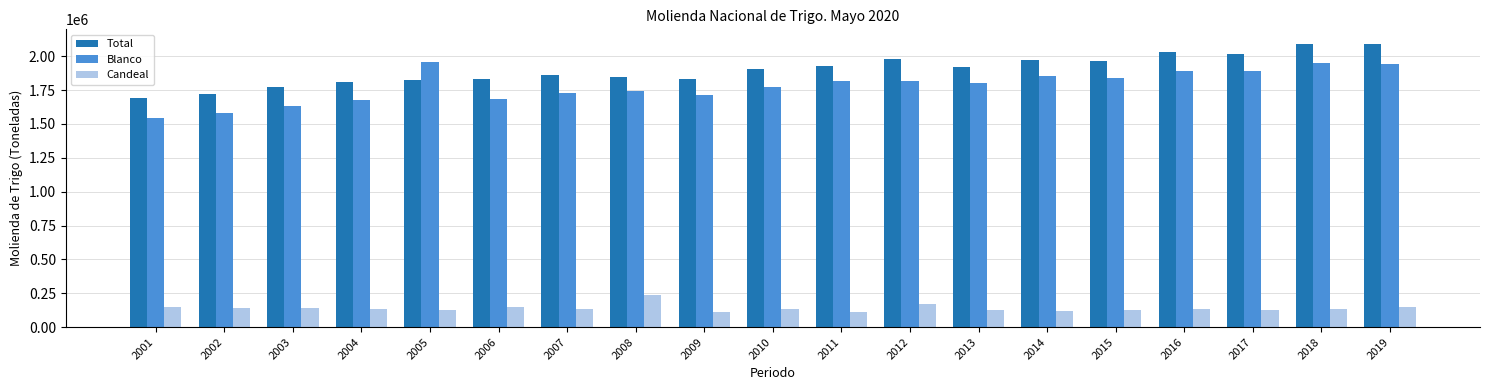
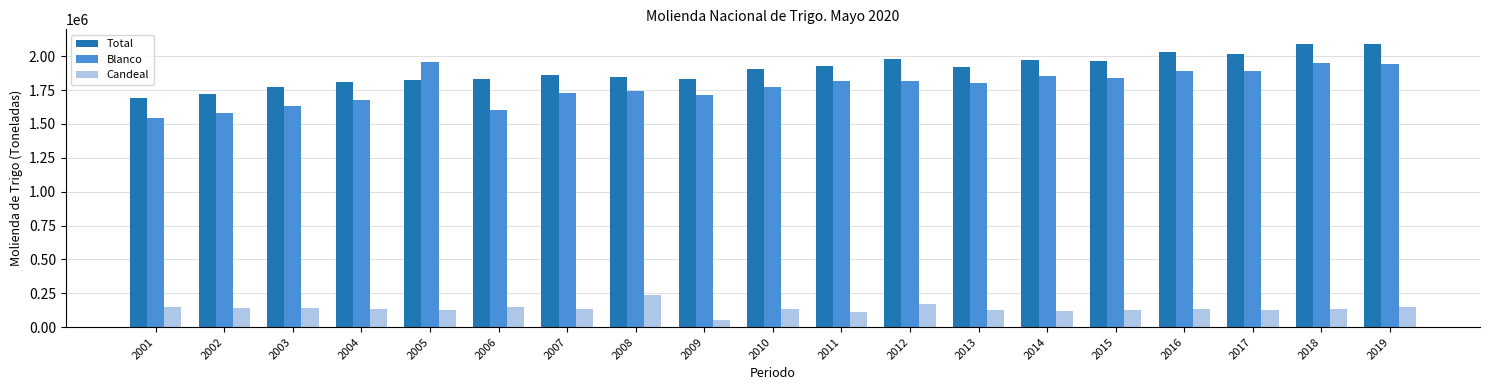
Blanco, 2006: 1680000 -> 1610000
Candeal, 2009: 120000 -> 50000
